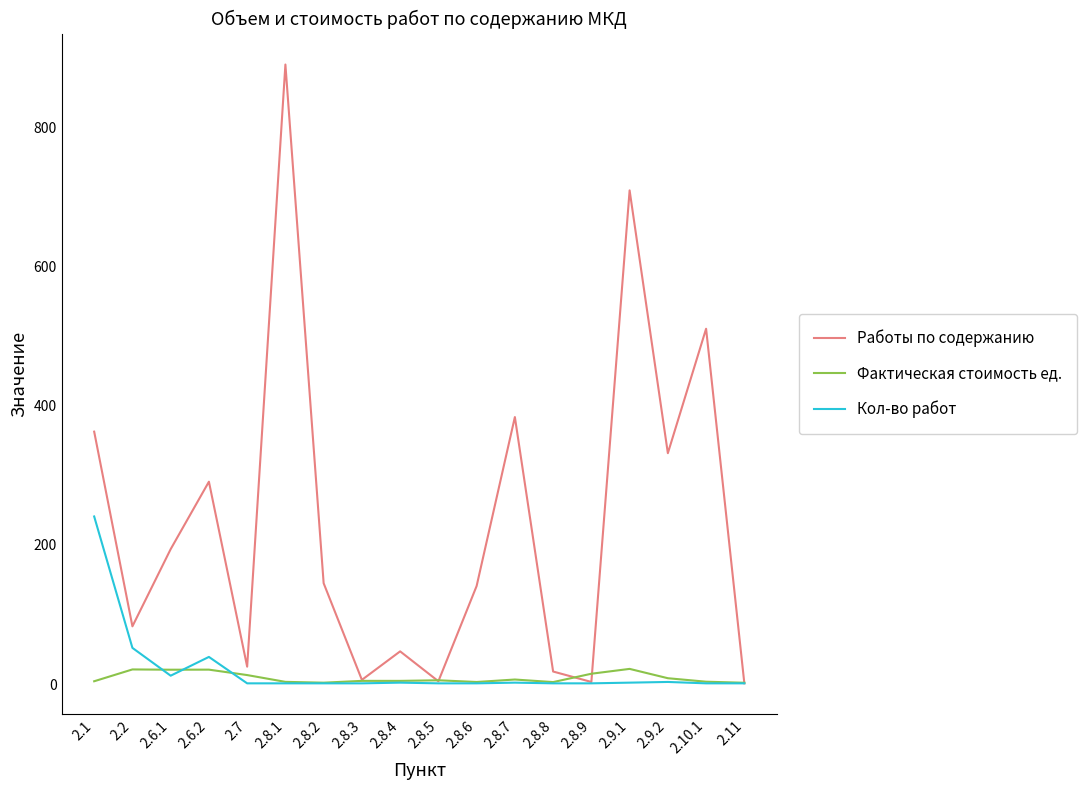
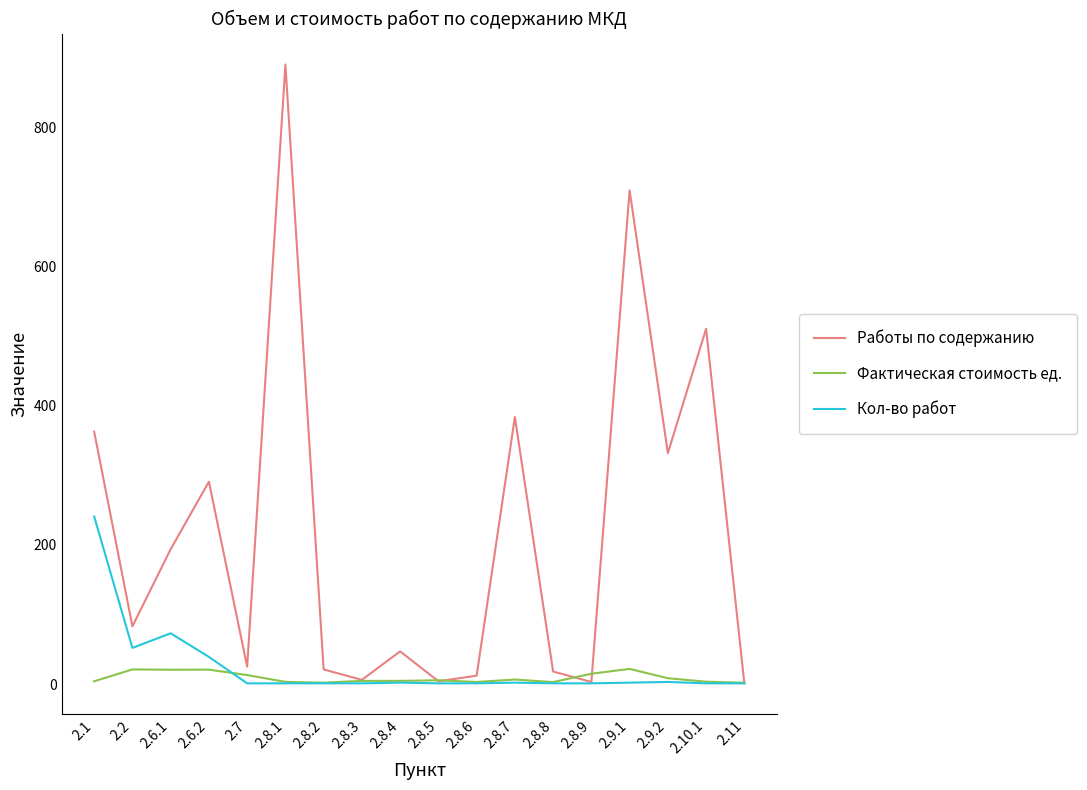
Кол-во работ, 2.6.1: 10 -> 70
Работы по содержанию, 2.8.2: 150 -> 20
Работы по содержанию, 2.8.6: 140 -> 10
